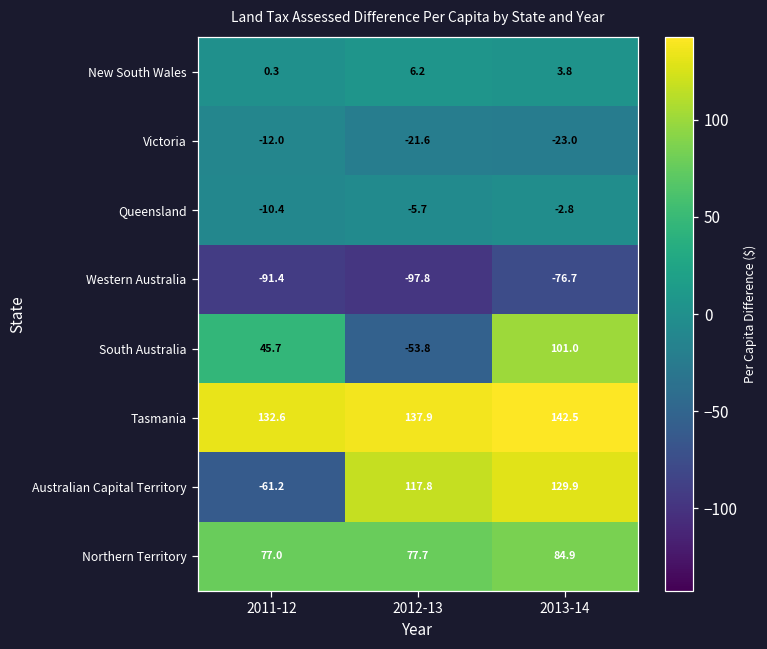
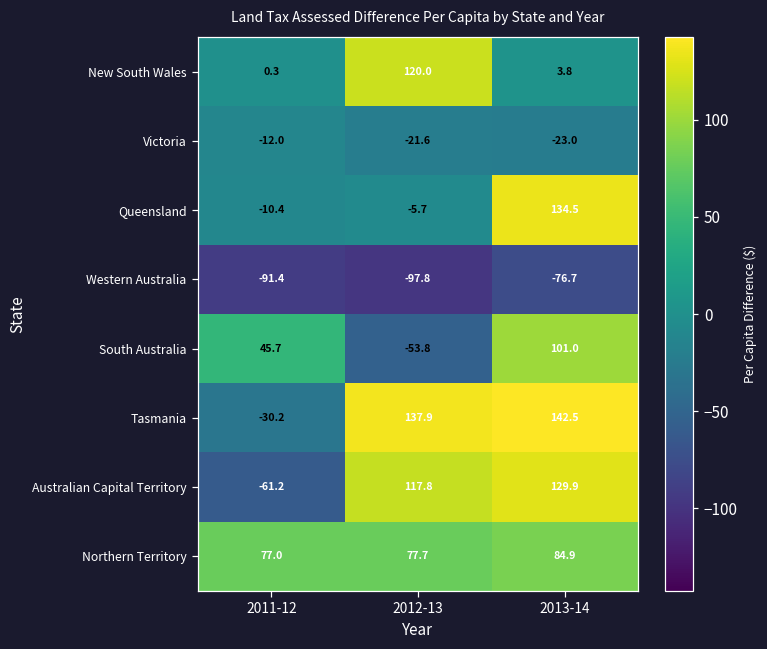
New South Wales, 2012-13: 6.2 -> 120.0
Queensland, 2013-14: -2.8 -> 134.5
Tasmania, 2011-12: 132.6 -> -30.2
